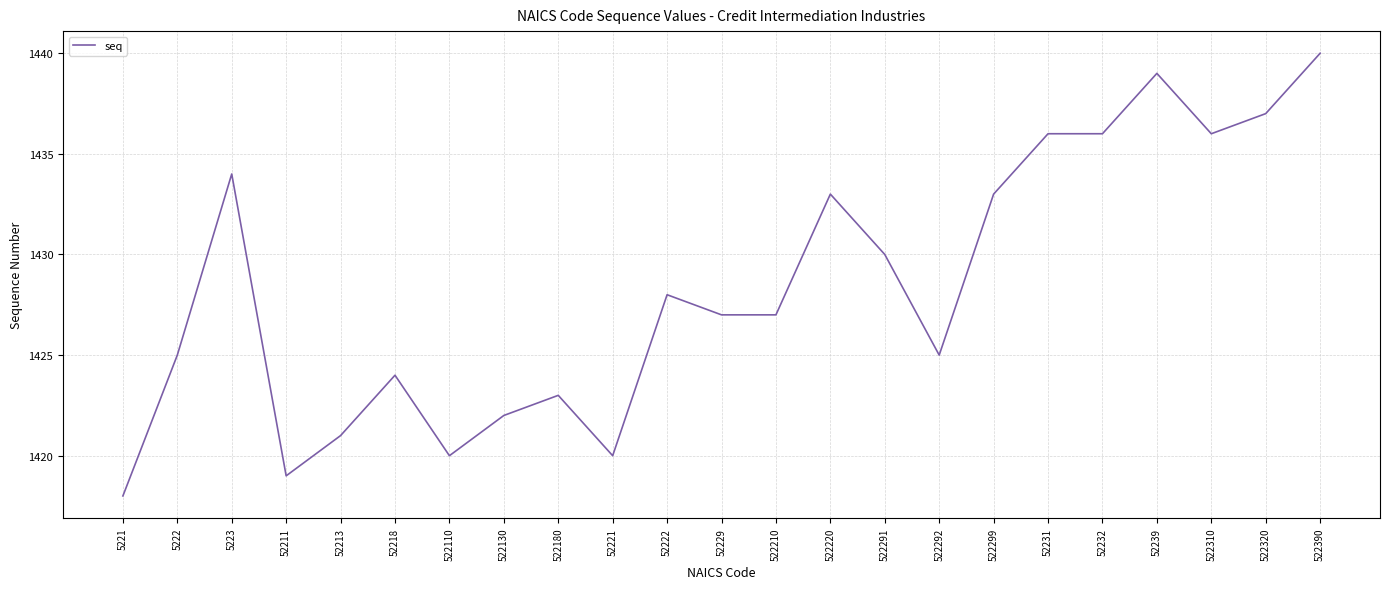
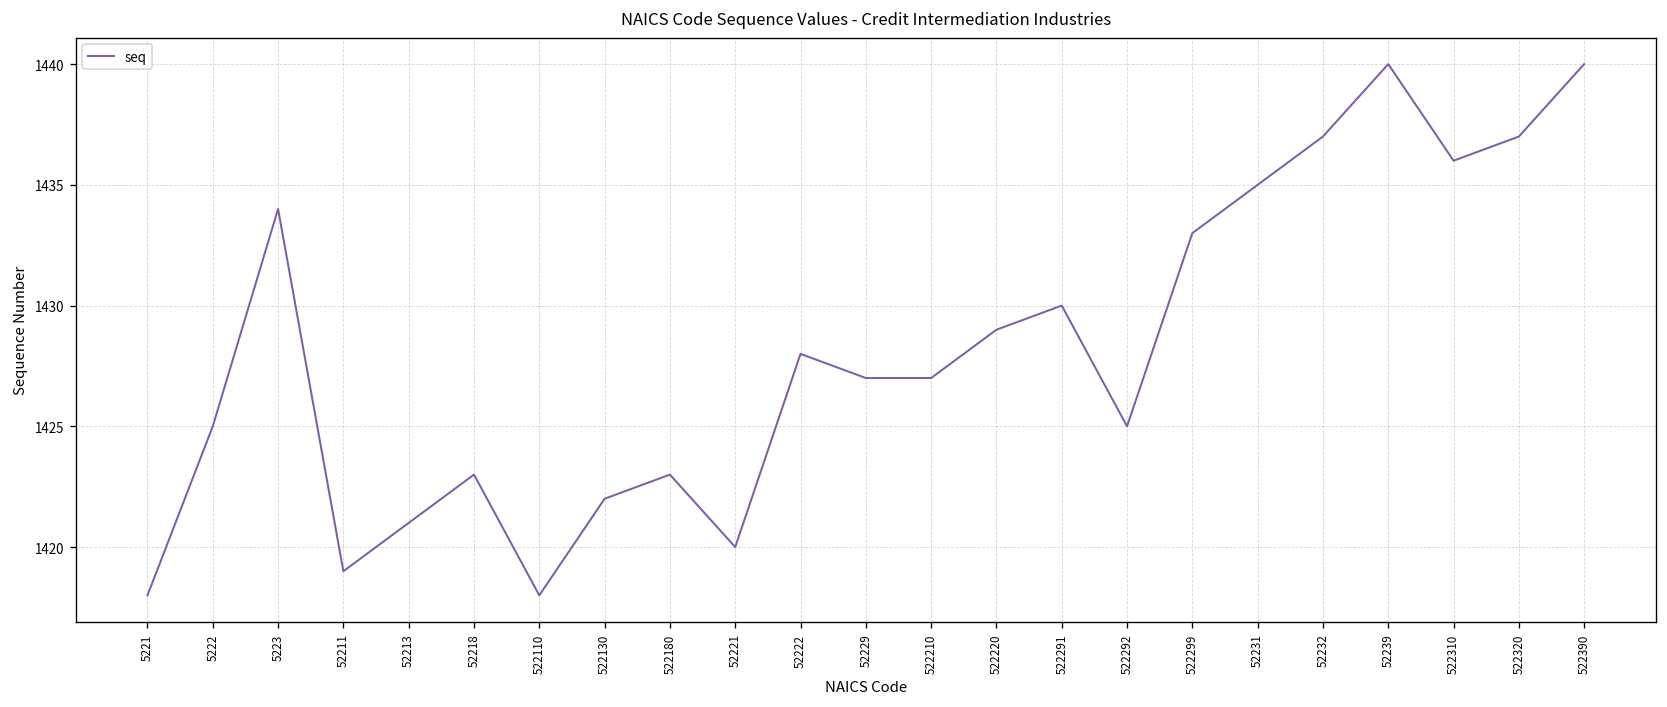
52218: 1424 -> 1423
522110: 1420 -> 1418
522220: 1433 -> 1429
52231: 1436 -> 1435
52232: 1436 -> 1437
52239: 1439 -> 1440
